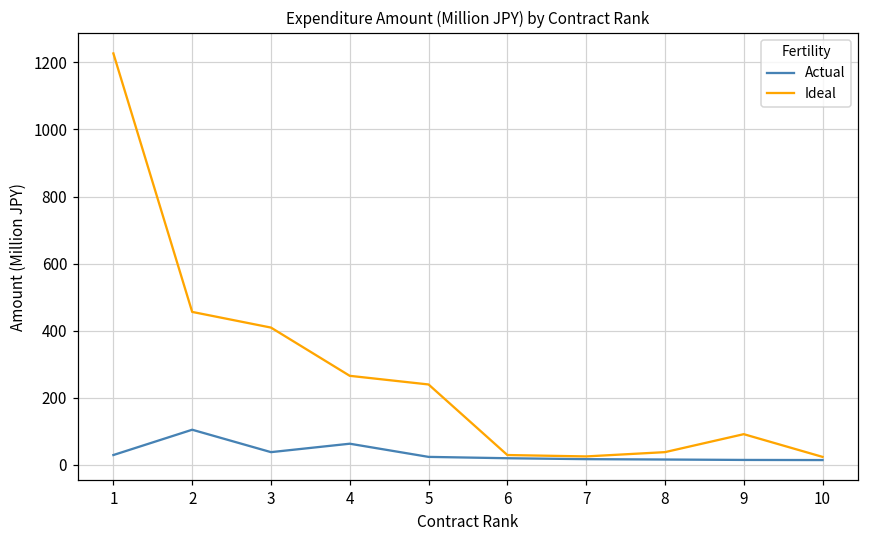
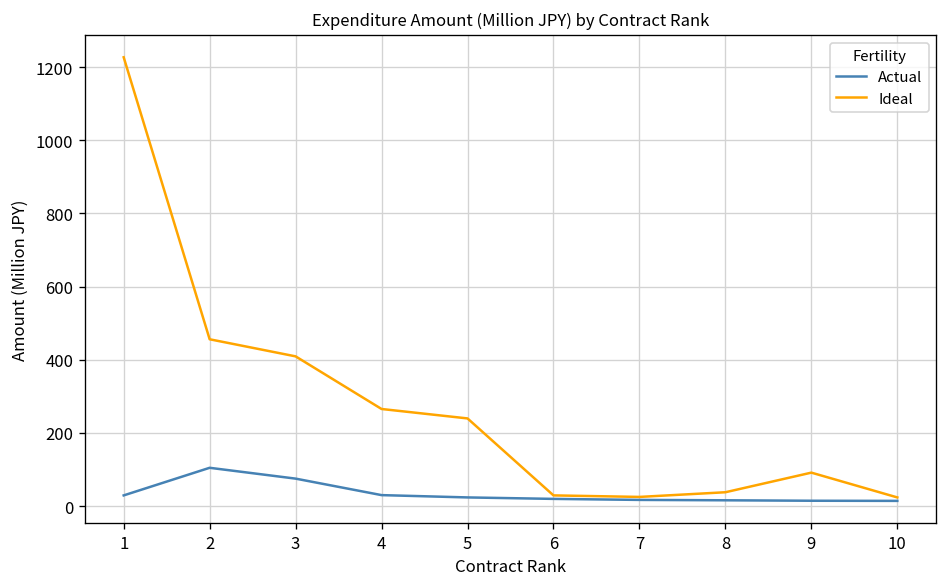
Actual, 3: 40 -> 70
Actual, 4: 60 -> 30
